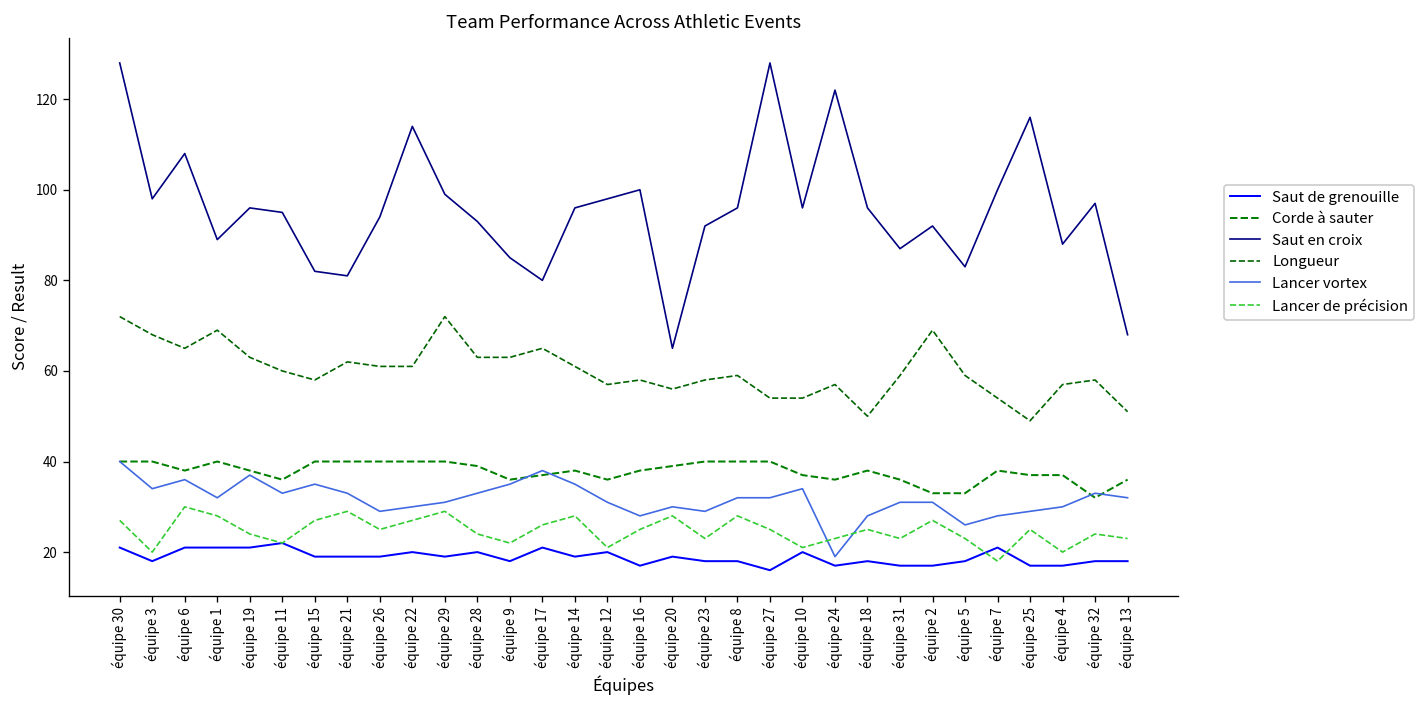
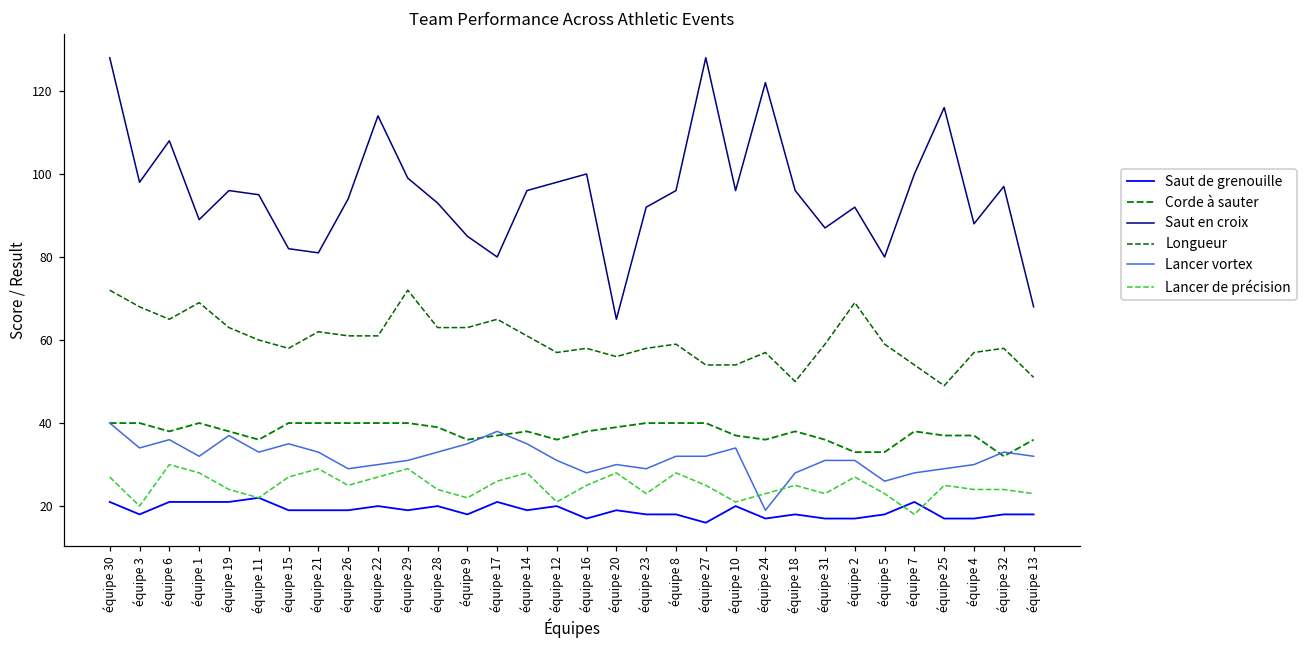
Saut en croix, équipe 5: 83 -> 80
Lancer de précision, équipe 4: 20 -> 24
